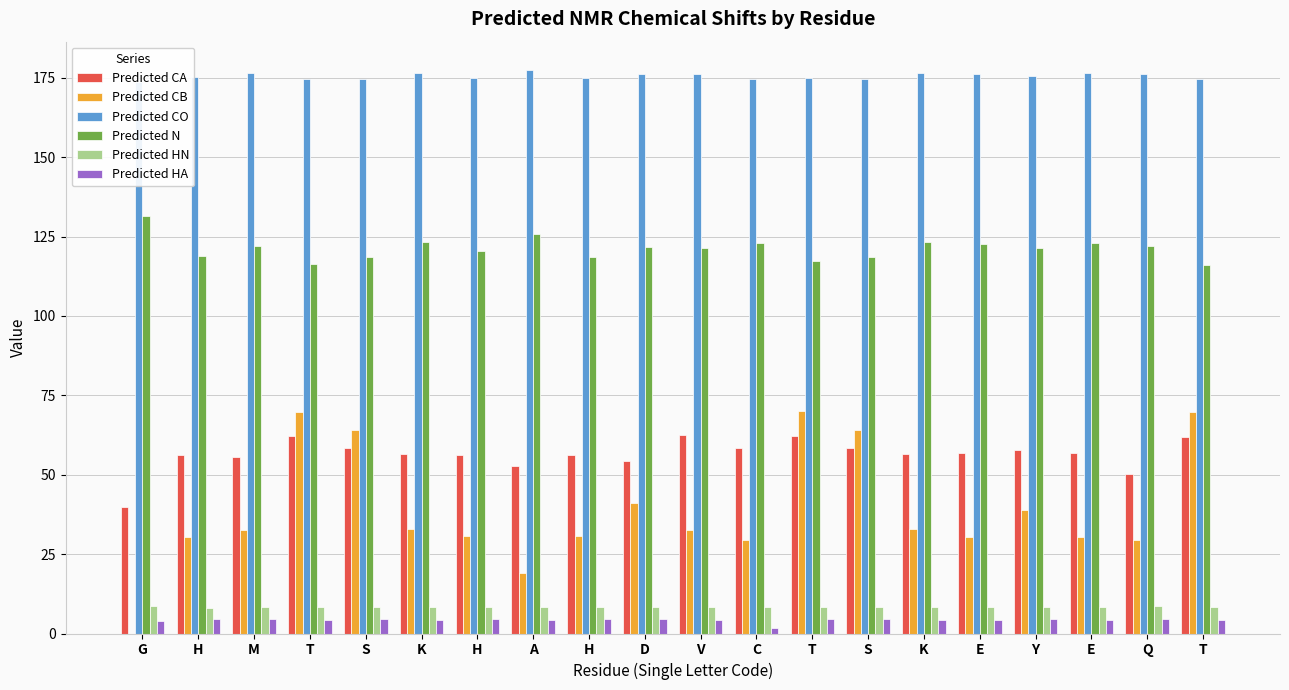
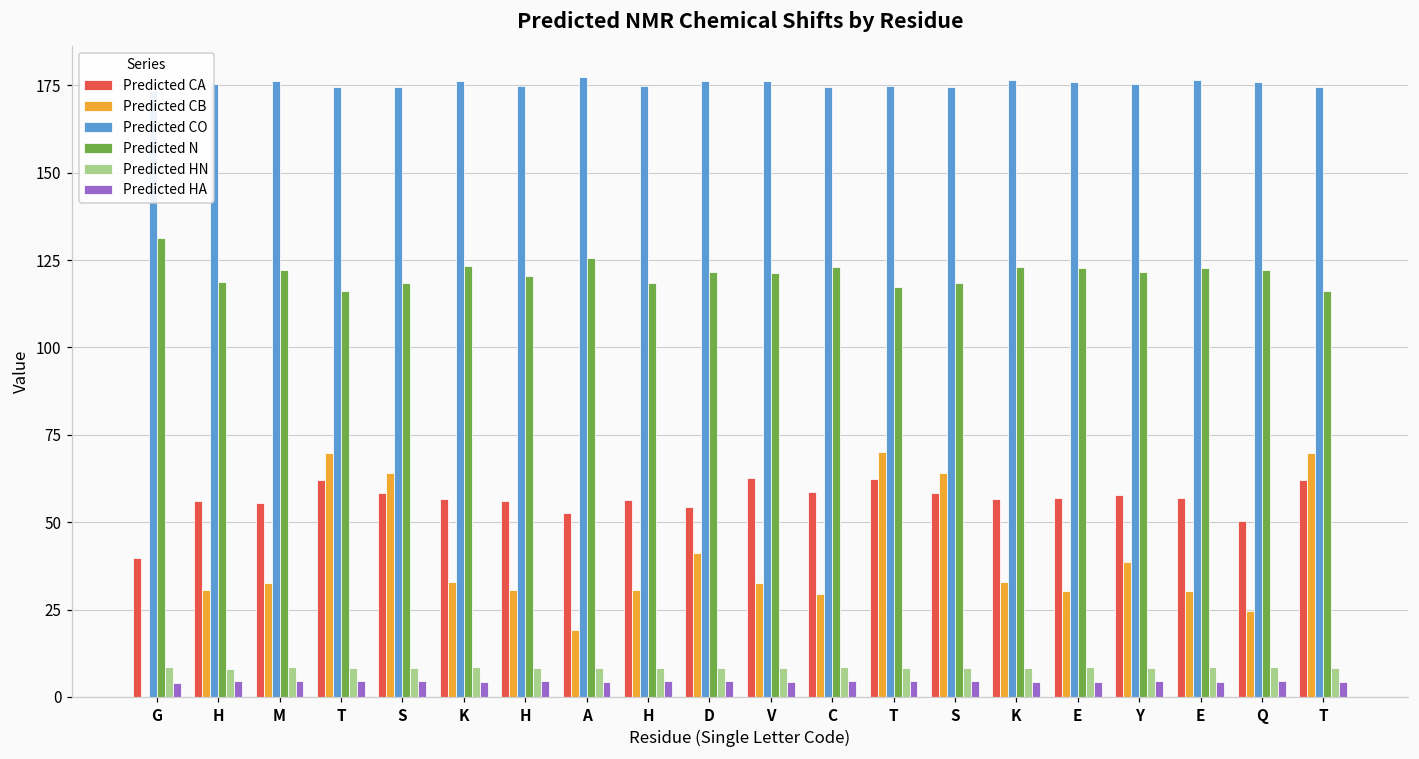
Predicted HA, C: 2 -> 5
Predicted CB, Q: 29 -> 24
